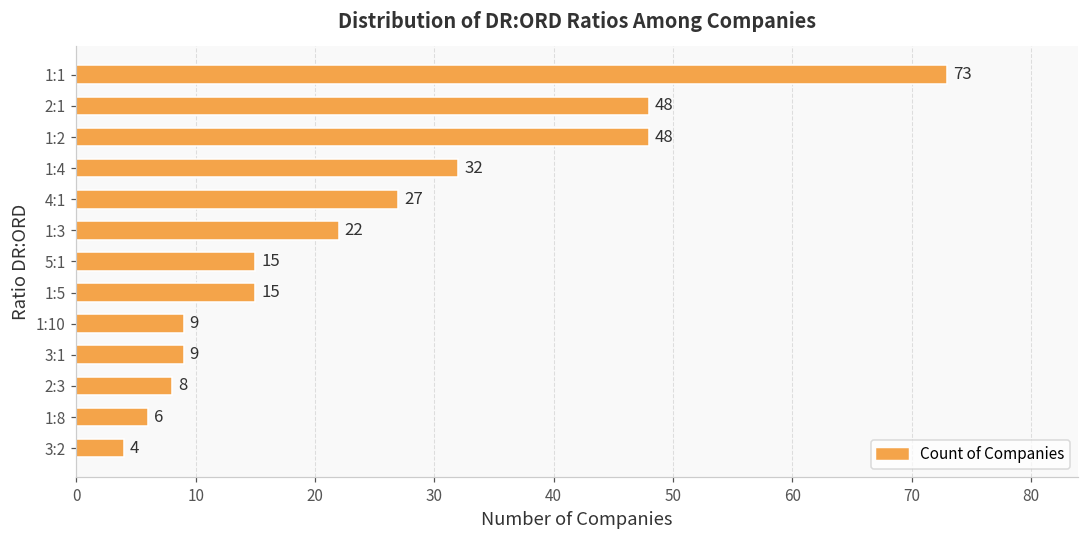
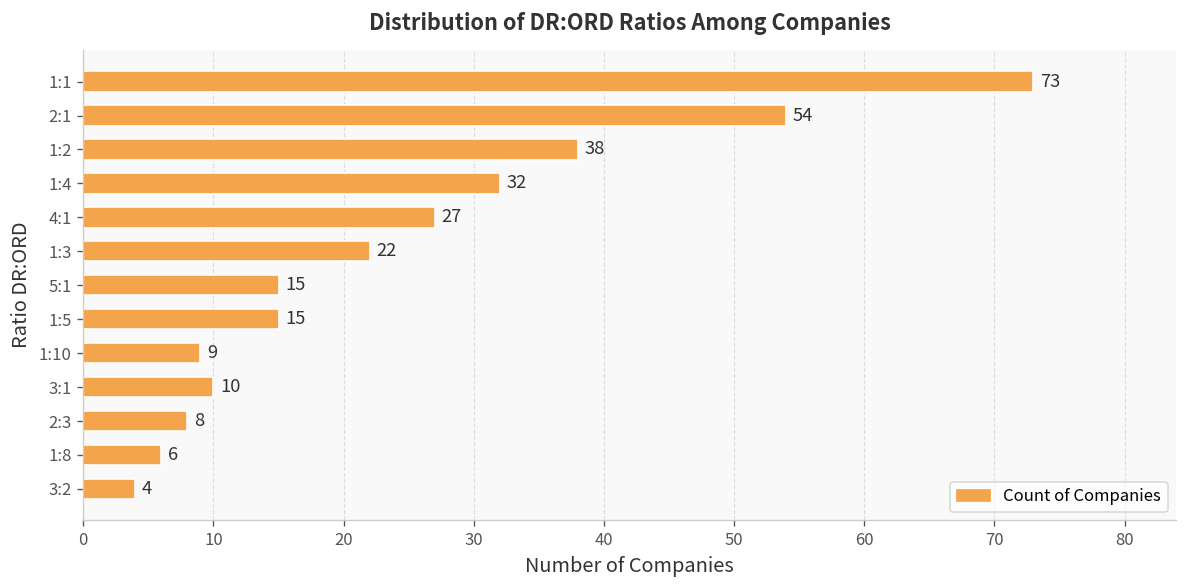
2:1: 48 -> 54
1:2: 48 -> 38
3:1: 9 -> 10
